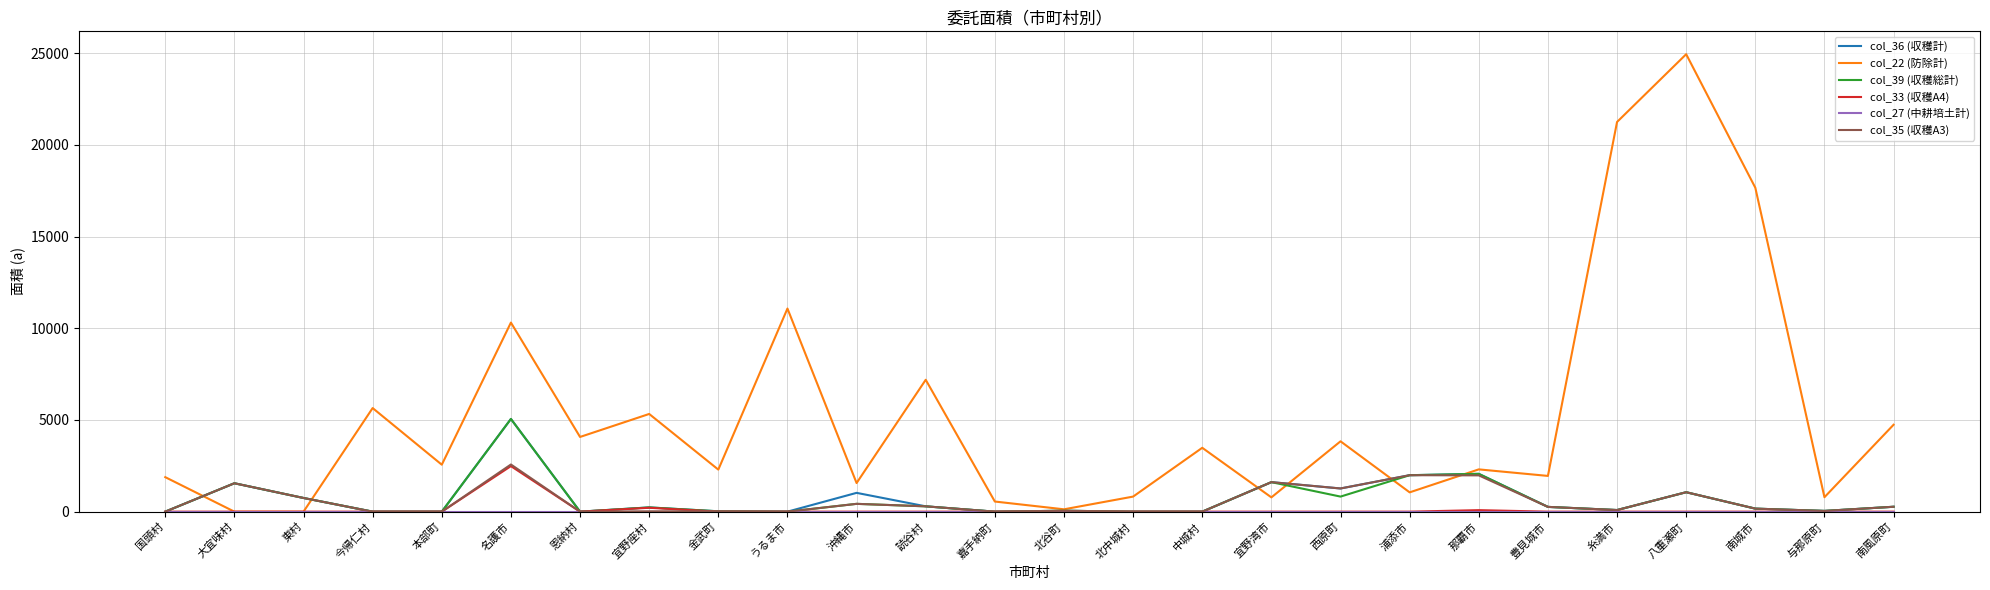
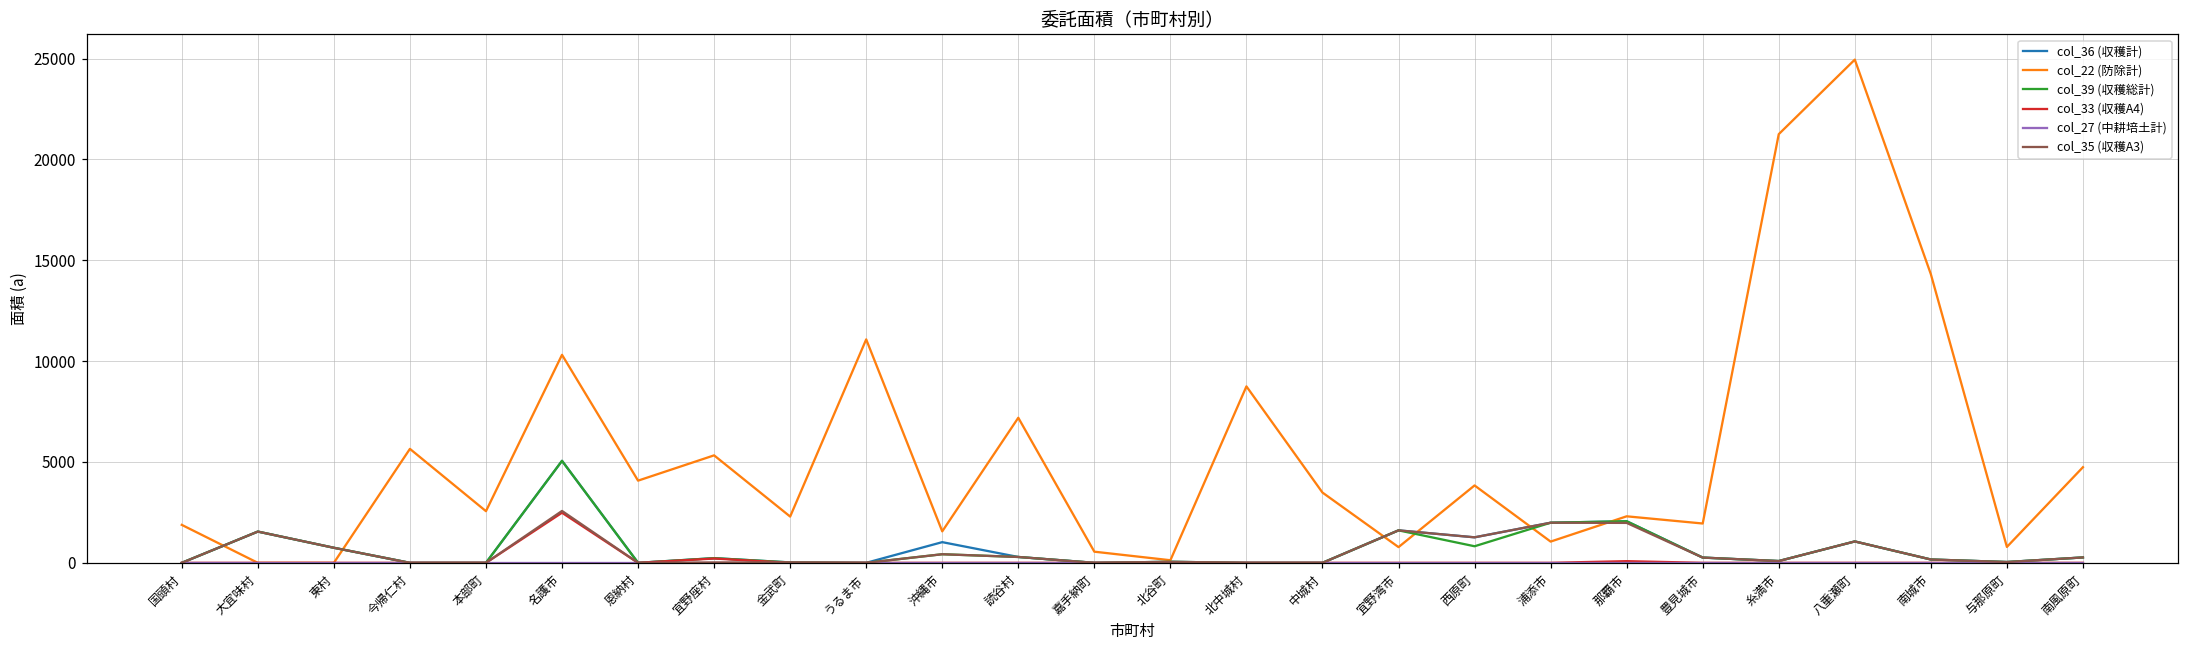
col_22 (防除計), 北中城村: 800 -> 8700
col_22 (防除計), 南城市: 17700 -> 14300
